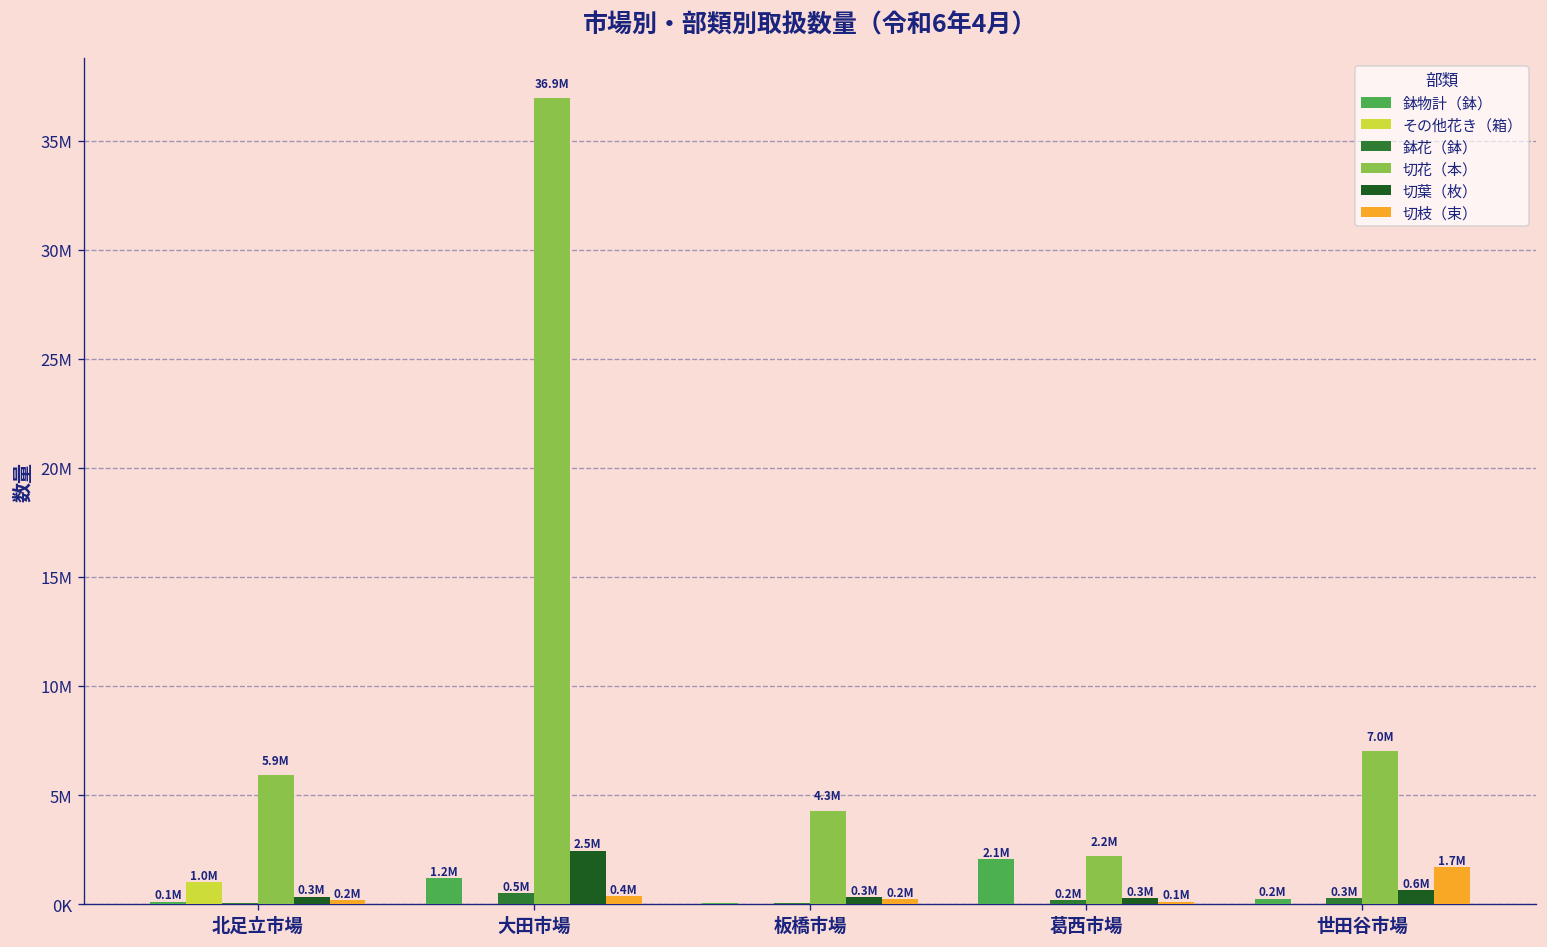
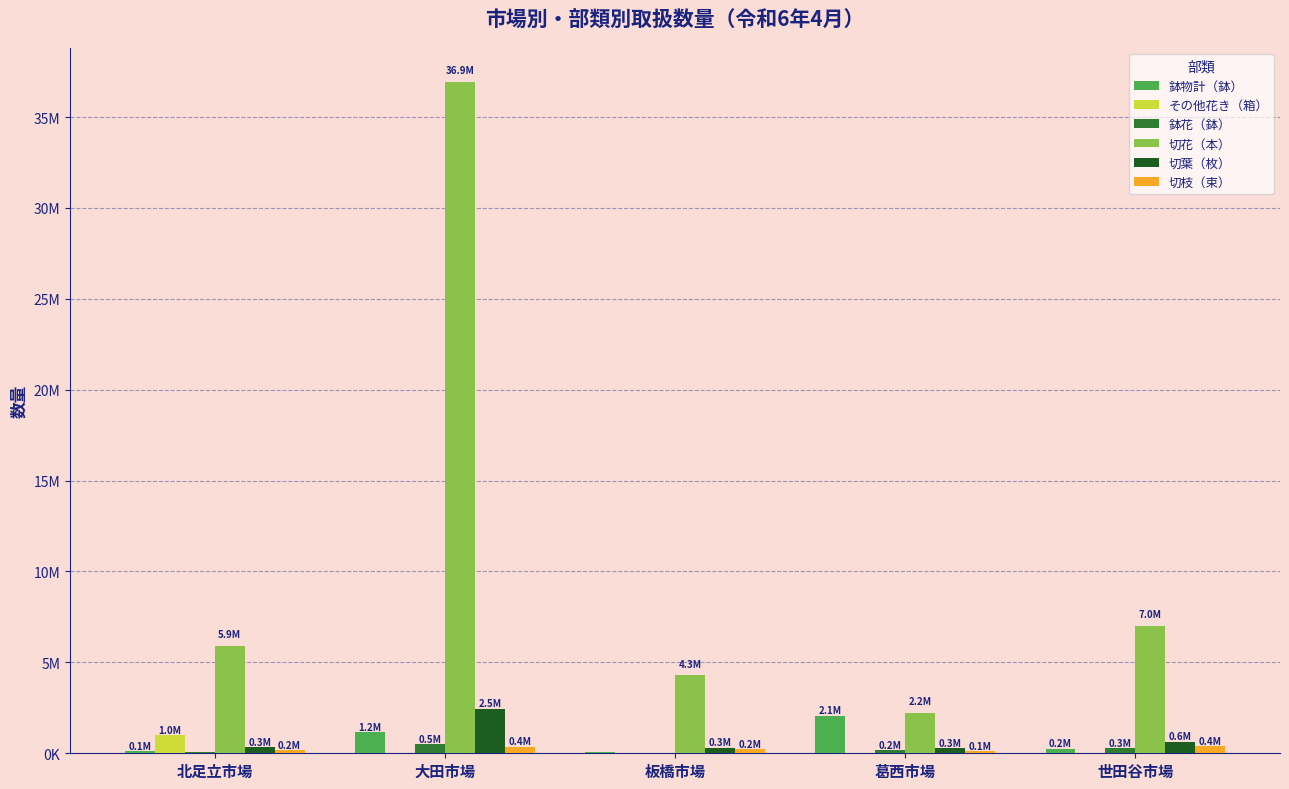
切枝（束）, 世田谷市場: 1.7M -> 0.4M
